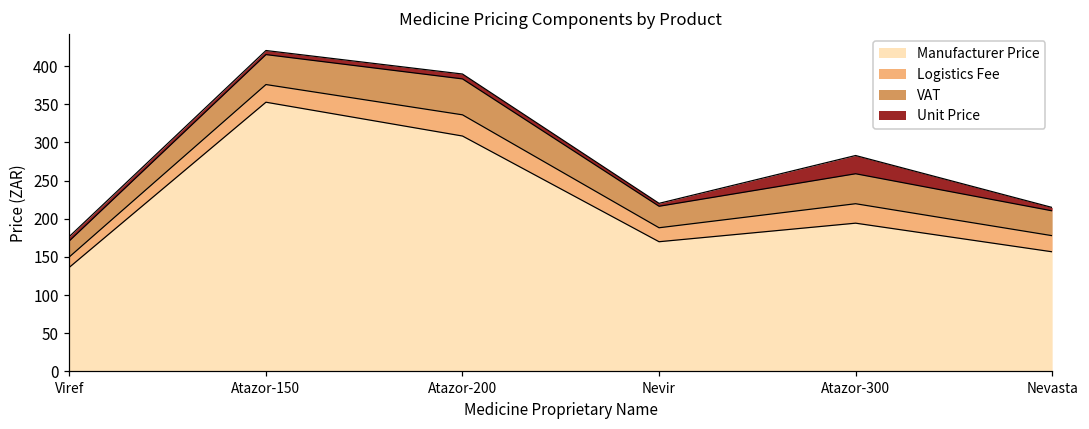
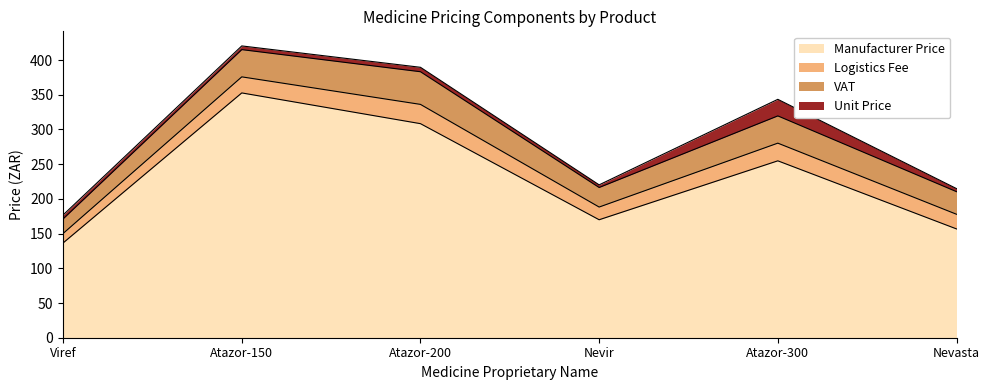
Manufacturer Price, Atazor-300: 190 -> 250
